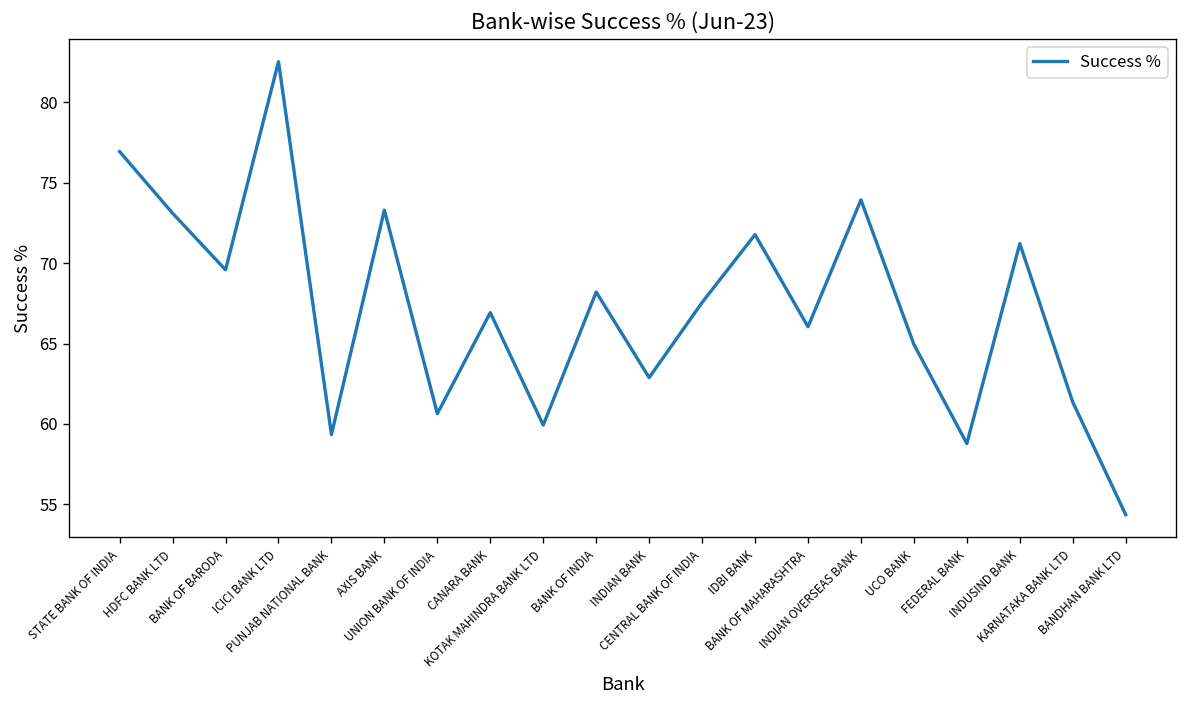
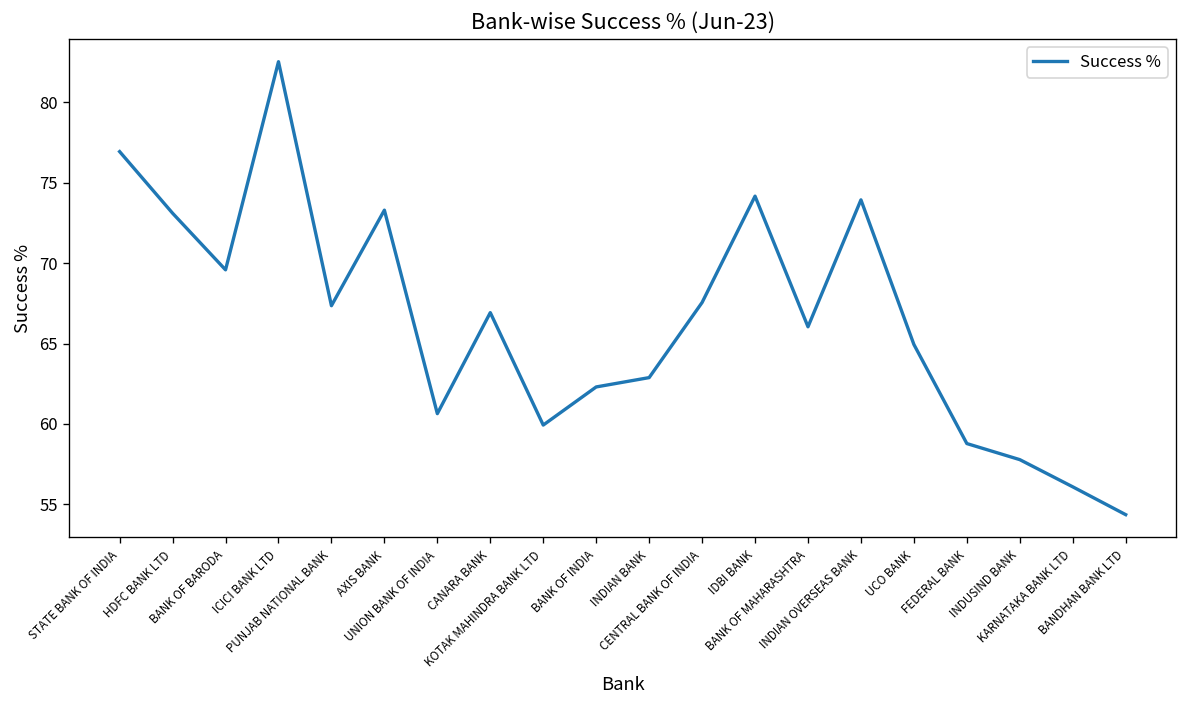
PUNJAB NATIONAL BANK: 59.3 -> 67.4
BANK OF INDIA: 68.2 -> 62.3
IDBI BANK: 71.8 -> 74.2
INDUSIND BANK: 71.2 -> 57.8
KARNATAKA BANK LTD: 61.4 -> 56.1
